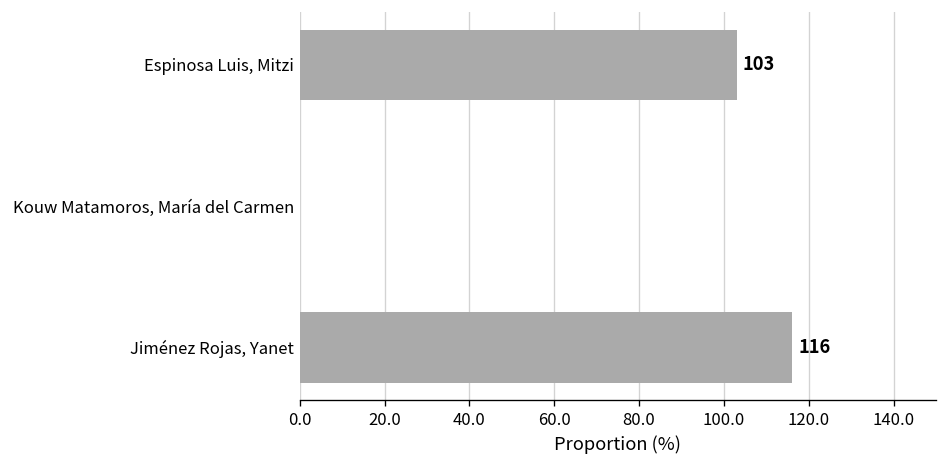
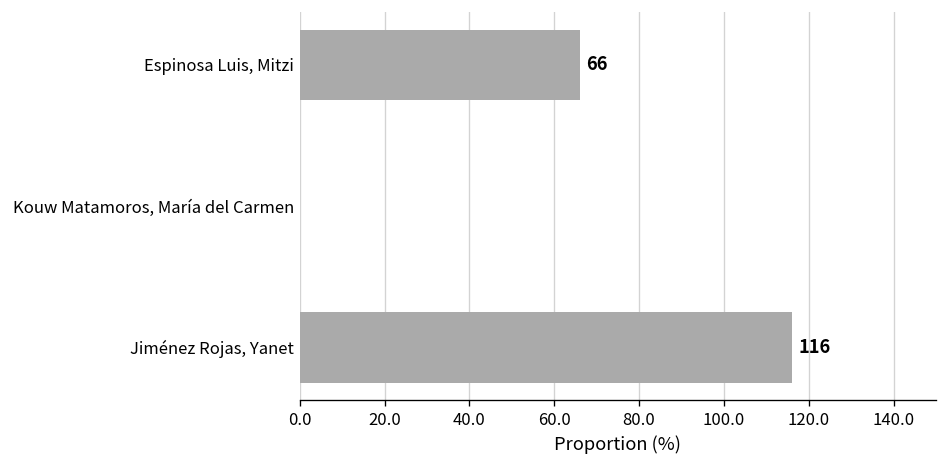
Espinosa Luis, Mitzi: 103 -> 66
